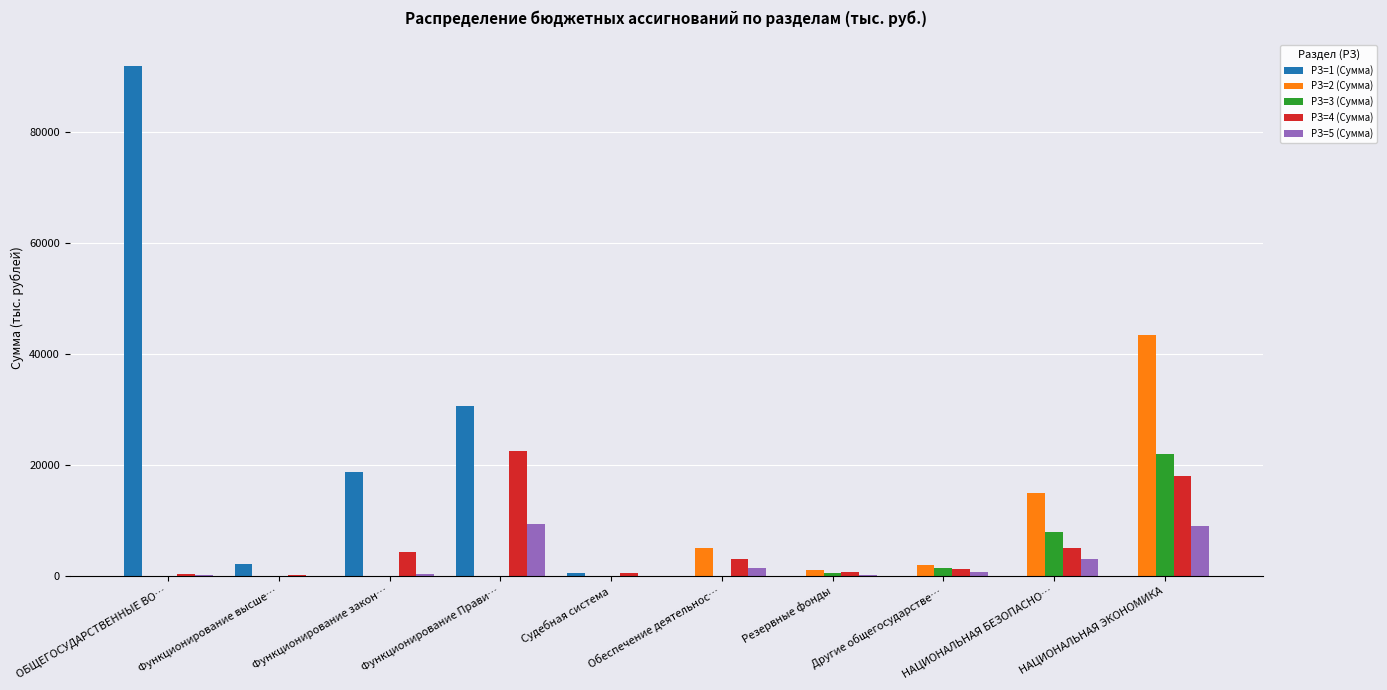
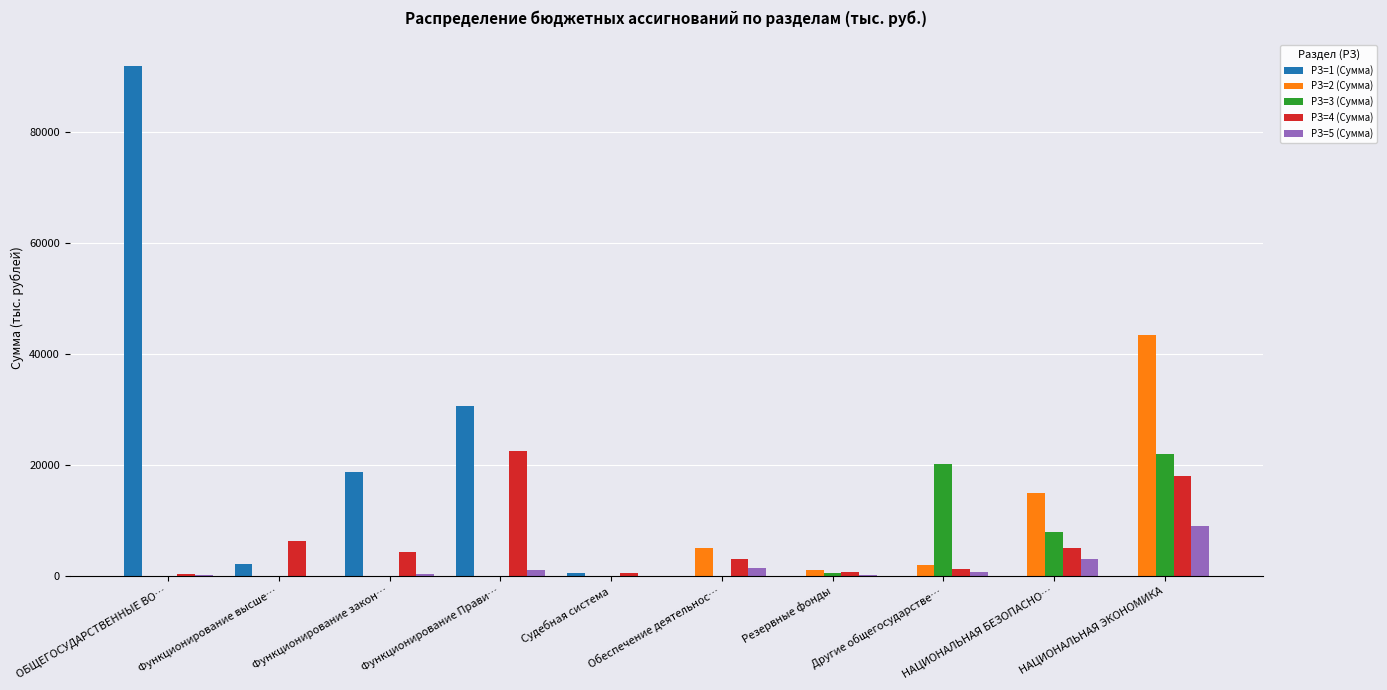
РЗ=4 (Сумма), Функционирование высше…: 0 -> 6000
РЗ=5 (Сумма), Функционирование Прави…: 9000 -> 1000
РЗ=3 (Сумма), Другие общегосударстве…: 2000 -> 20000
